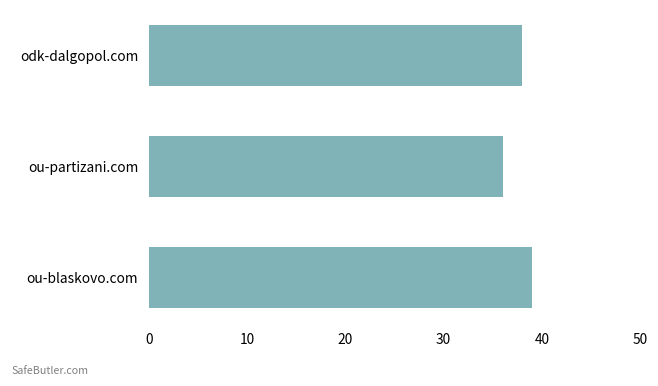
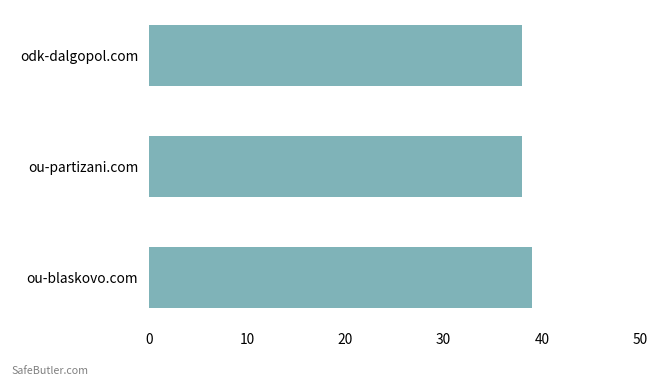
ou-partizani.com: 36 -> 38
